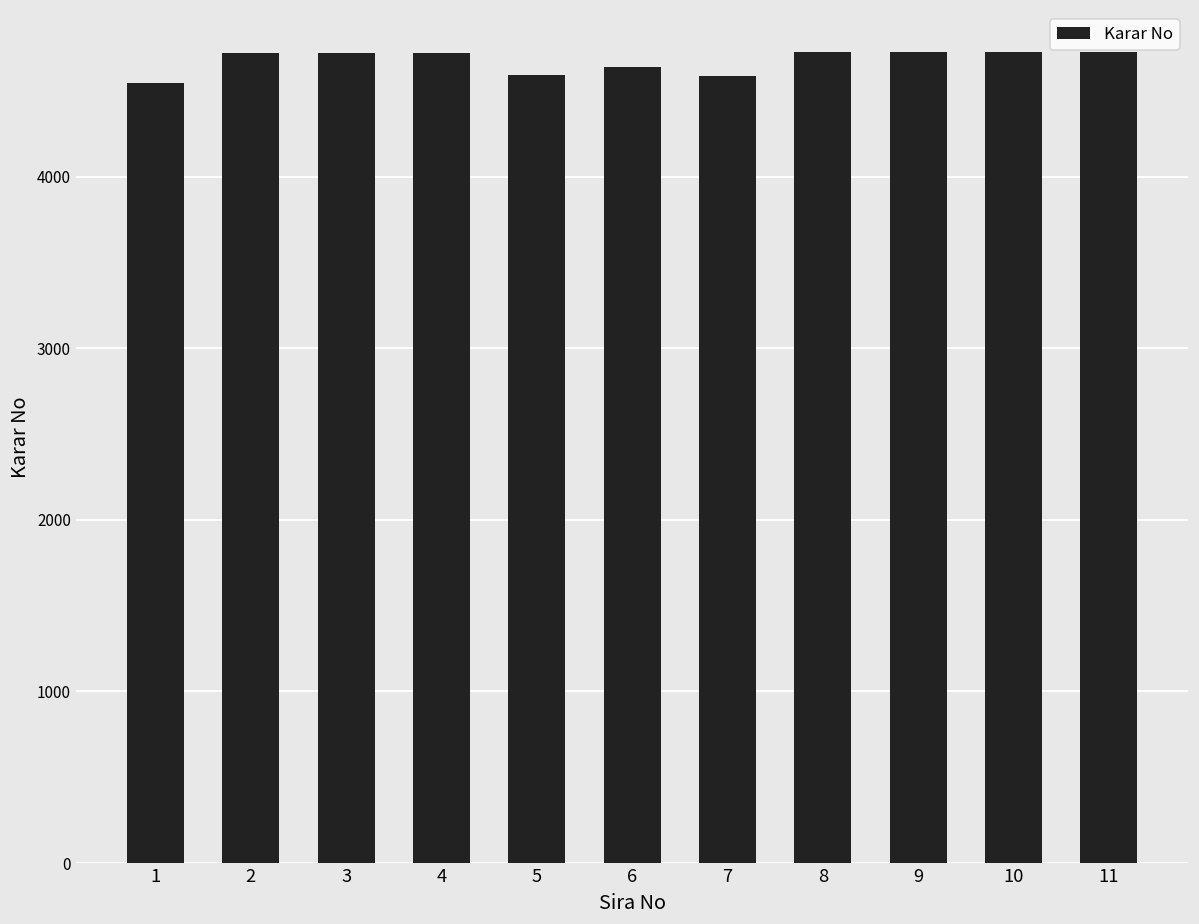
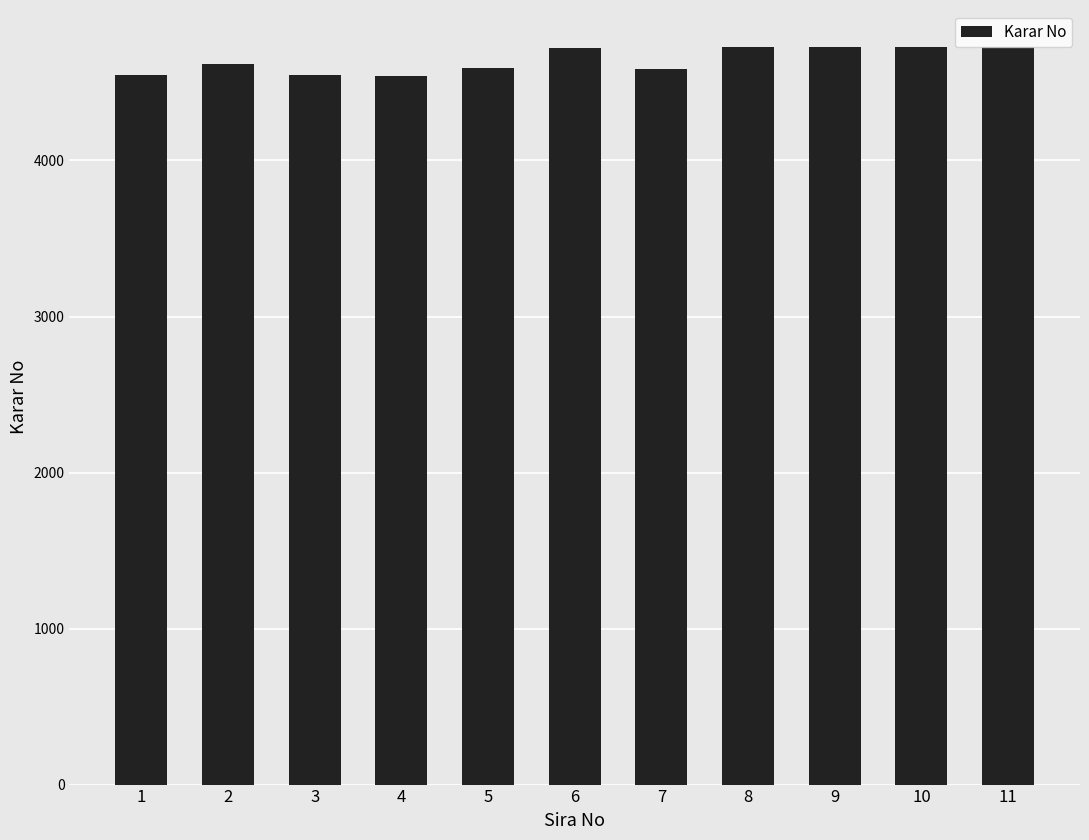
2: 4720 -> 4620
3: 4720 -> 4550
4: 4720 -> 4540
6: 4640 -> 4720
